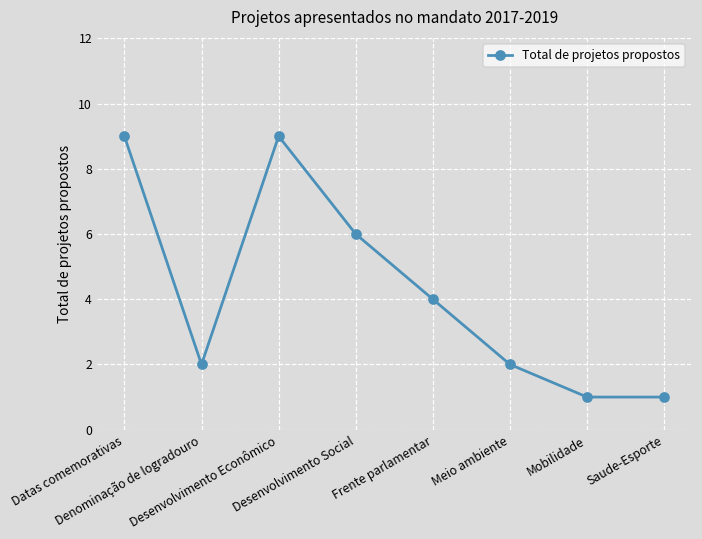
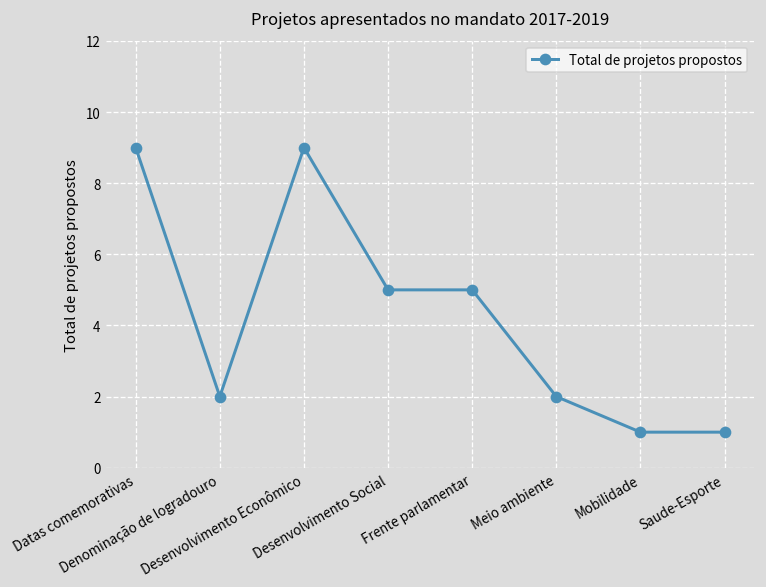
Desenvolvimento Social: 6 -> 5
Frente parlamentar: 4 -> 5
